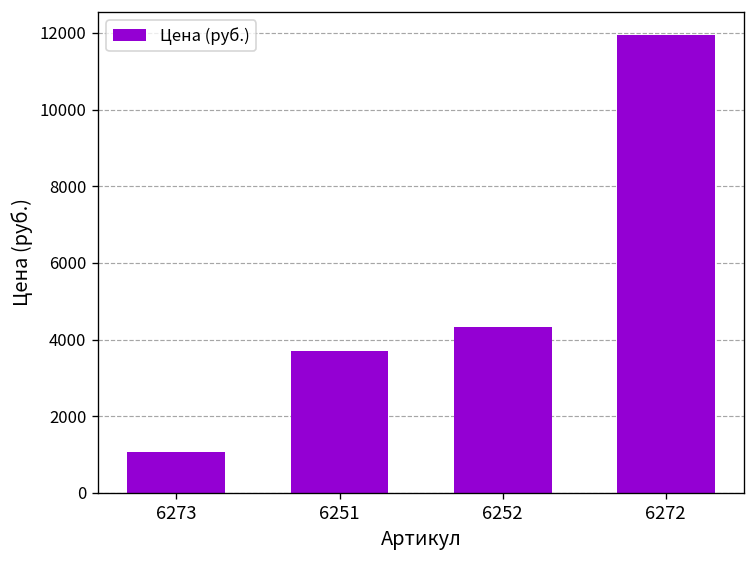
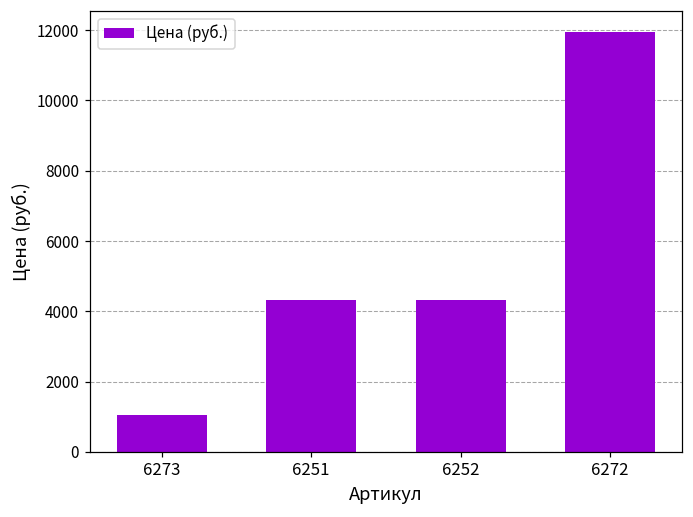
6251: 3700 -> 4300
